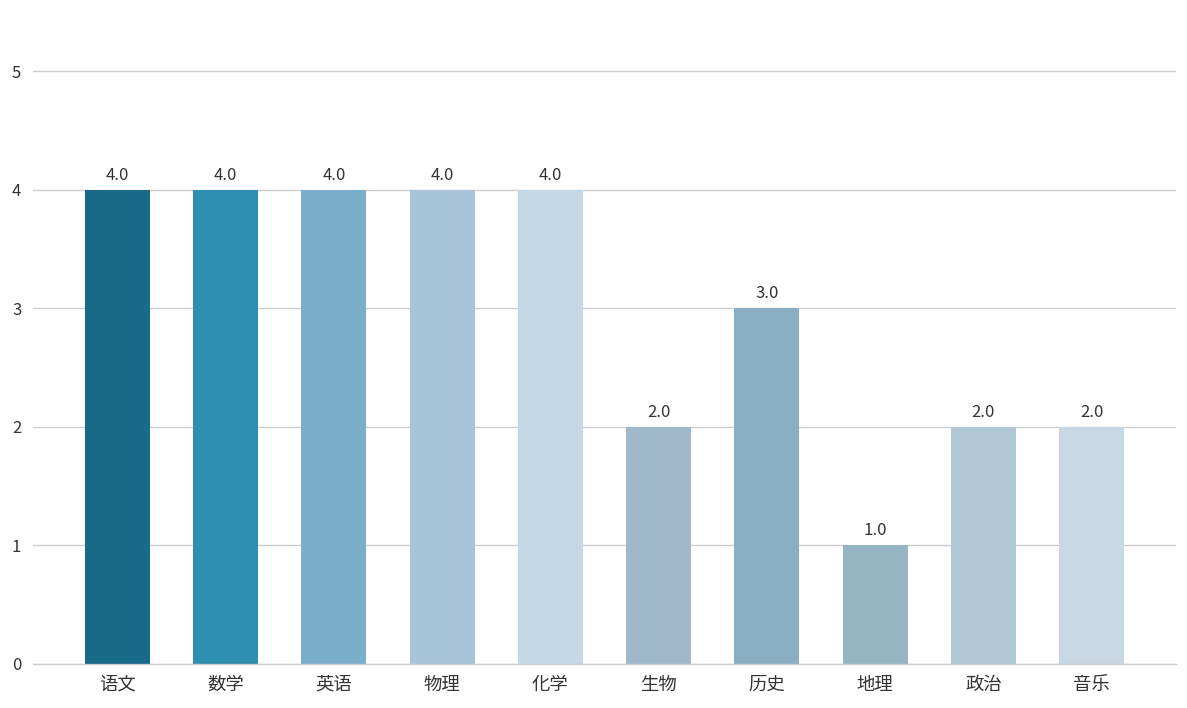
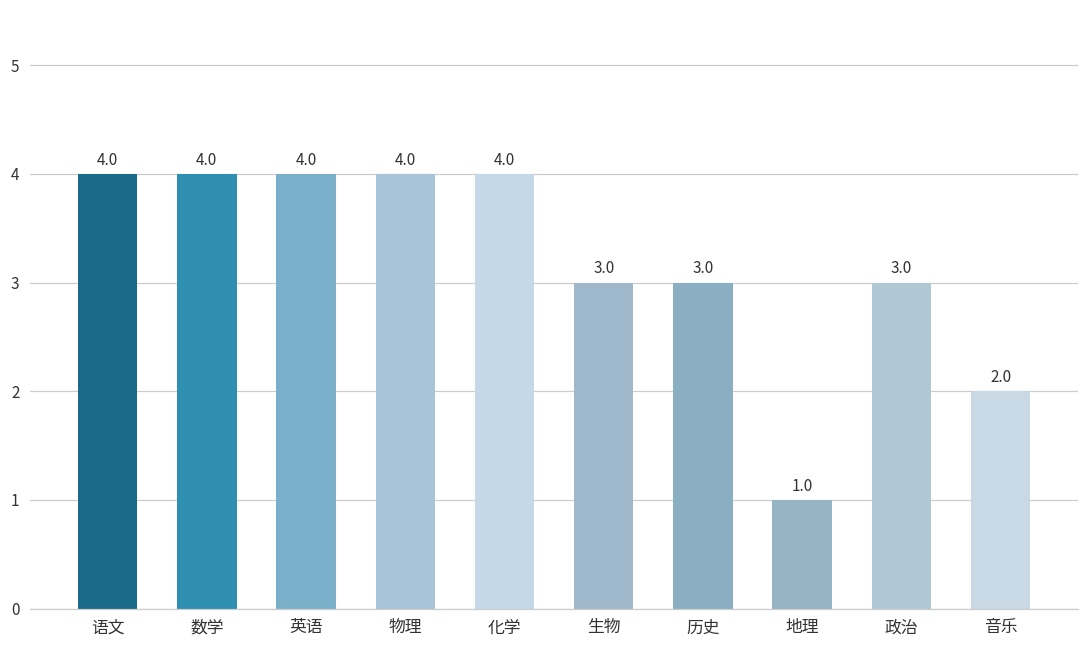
生物: 2.0 -> 3.0
政治: 2.0 -> 3.0
